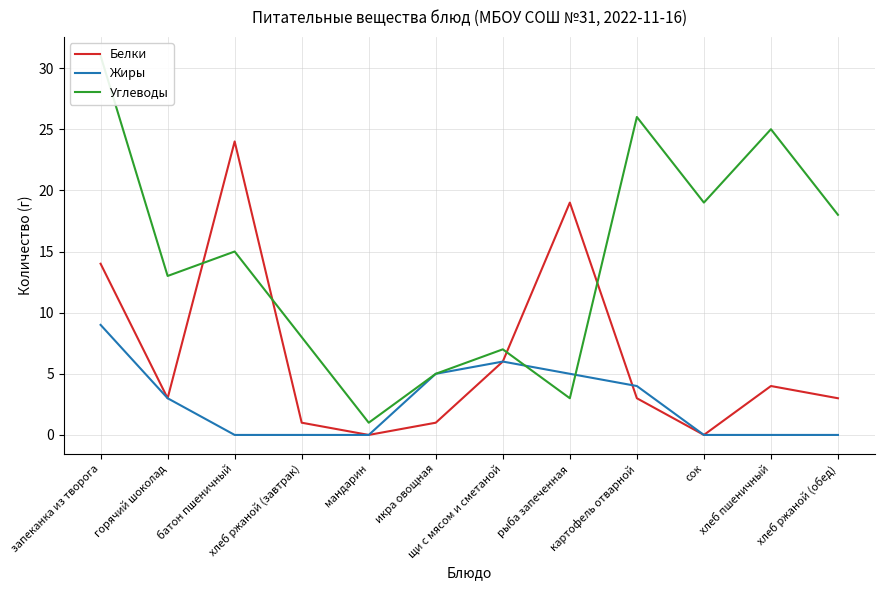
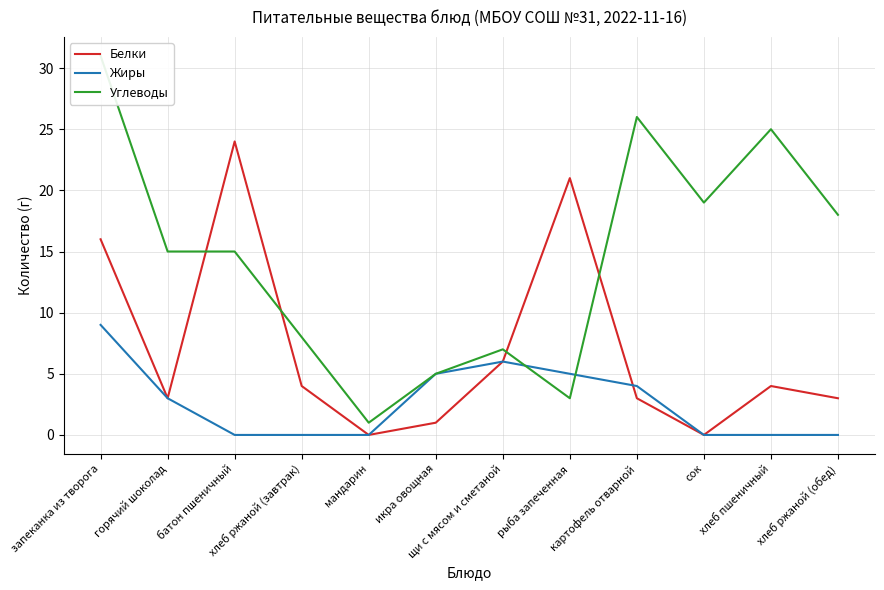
Белки, запеканка из творога: 14 -> 16
Углеводы, горячий шоколад: 13 -> 15
Белки, хлеб ржаной (завтрак): 1 -> 4
Белки, рыба запеченная: 19 -> 21
